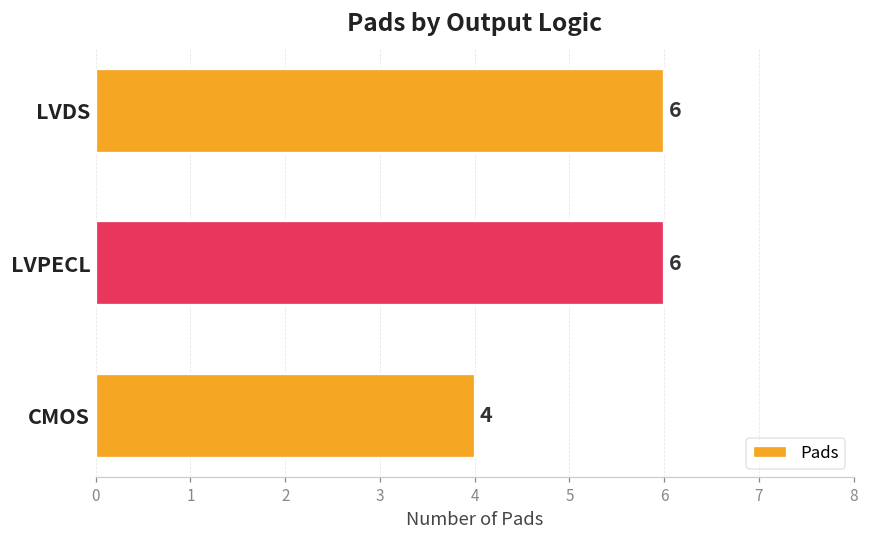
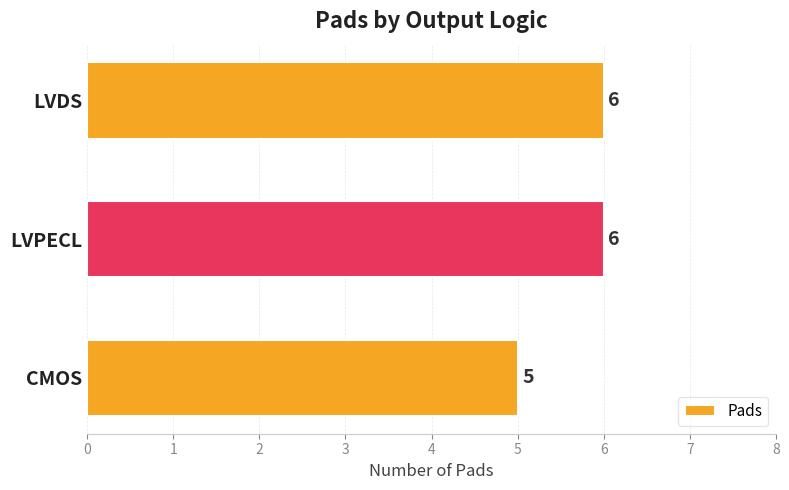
CMOS: 4 -> 5
